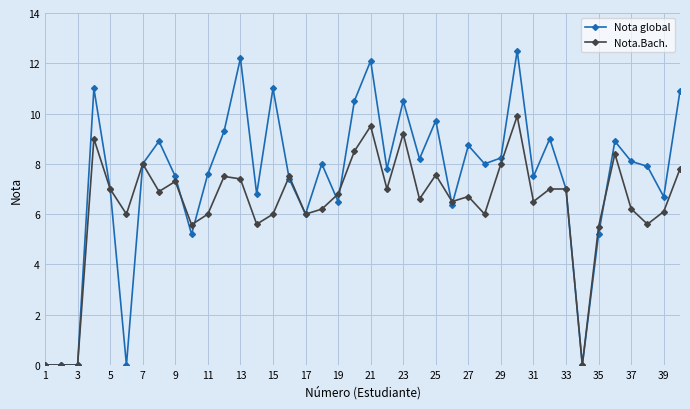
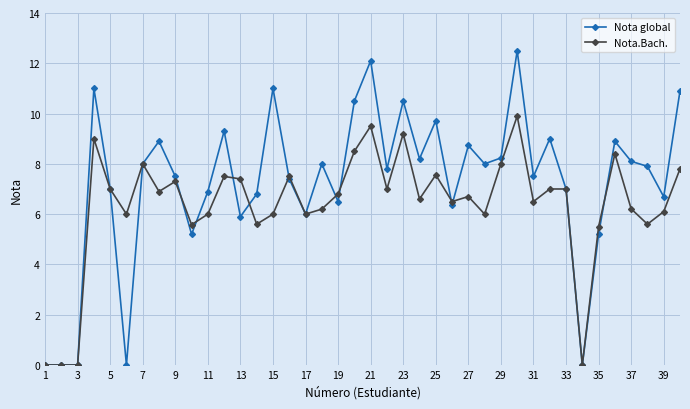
Nota global, 11: 7.6 -> 6.9
Nota global, 13: 12.2 -> 5.9
